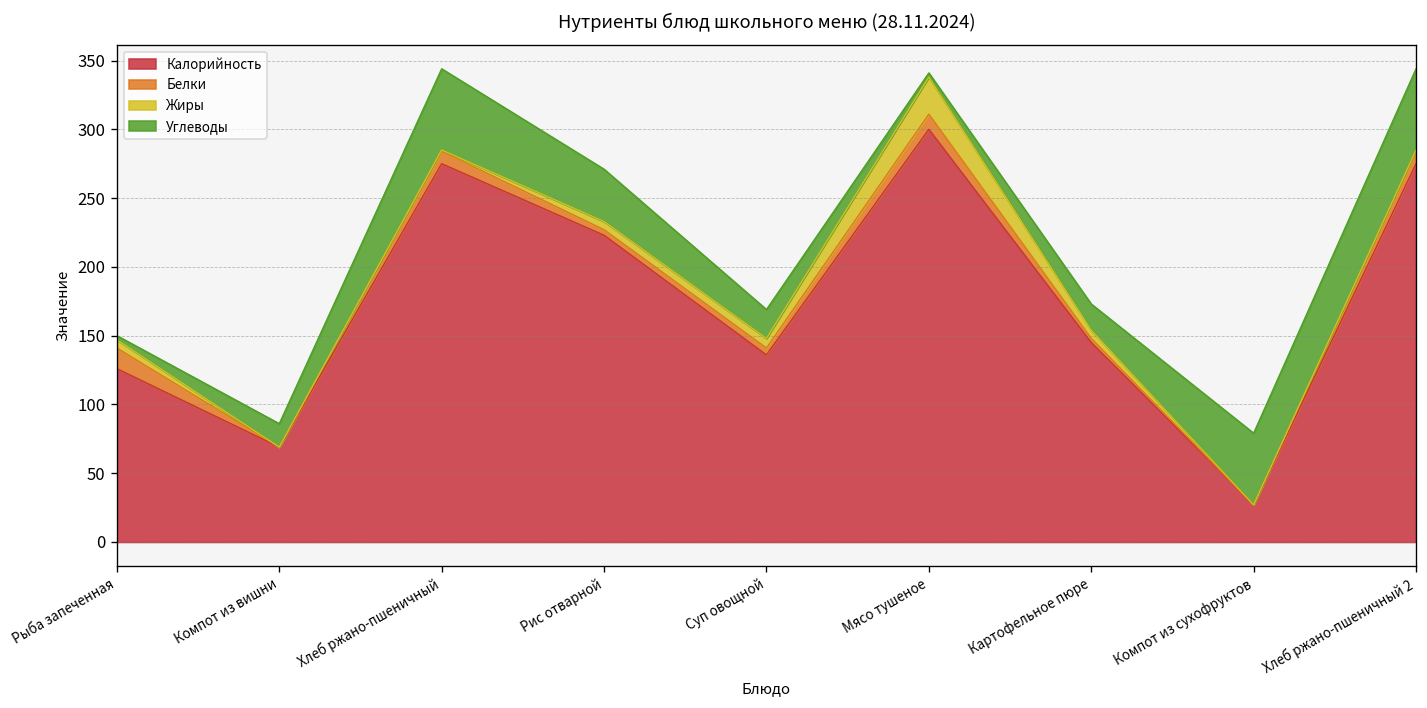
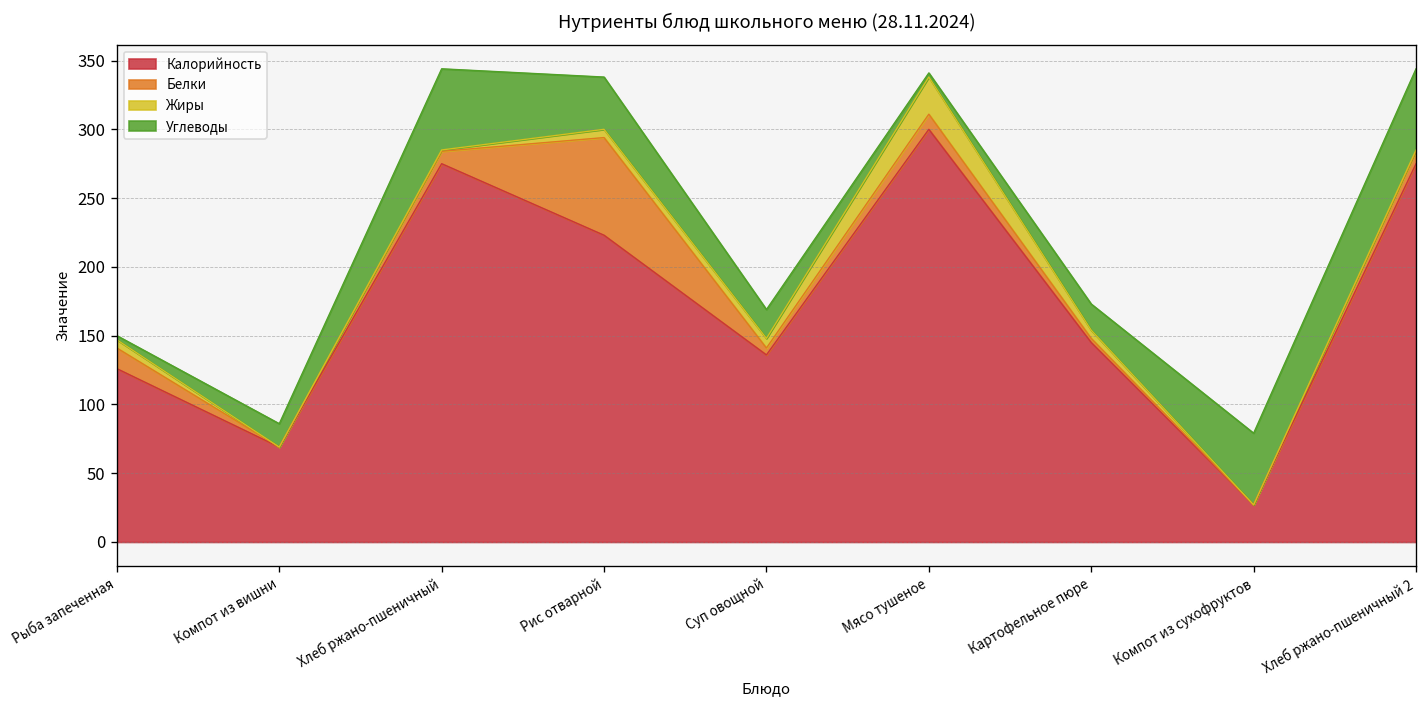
Белки, Рис отварной: 4 -> 71
